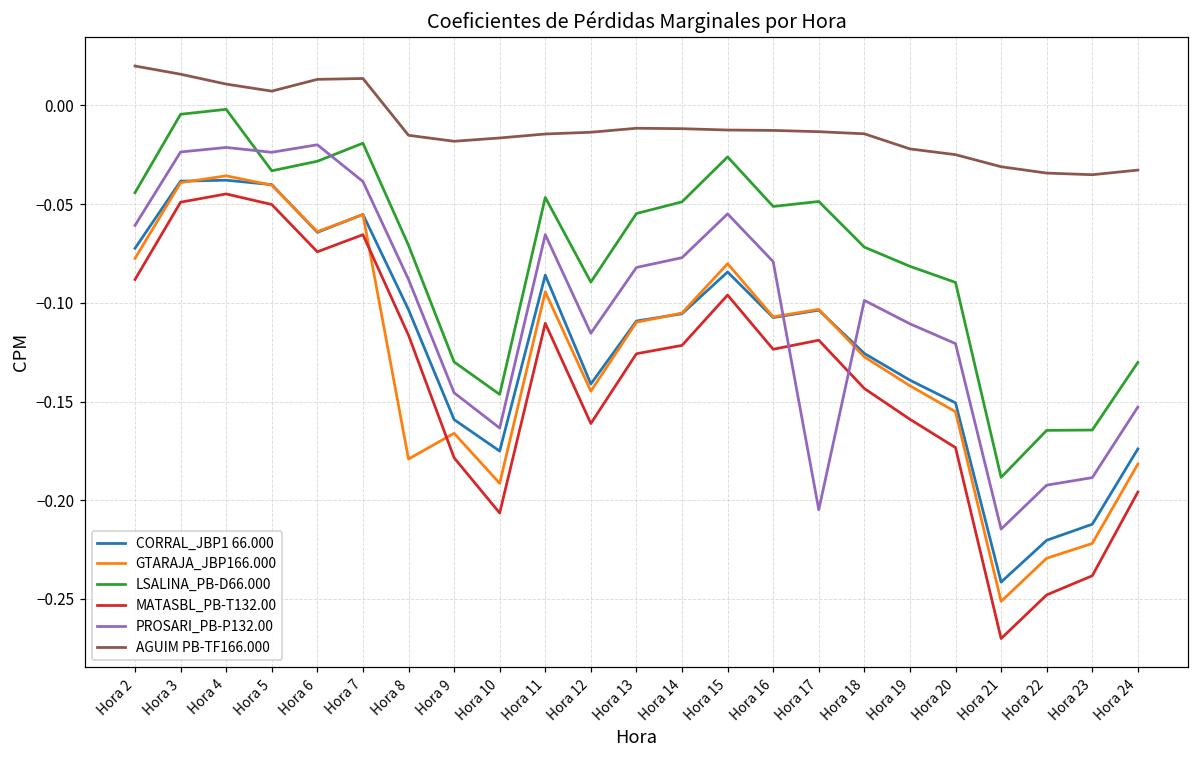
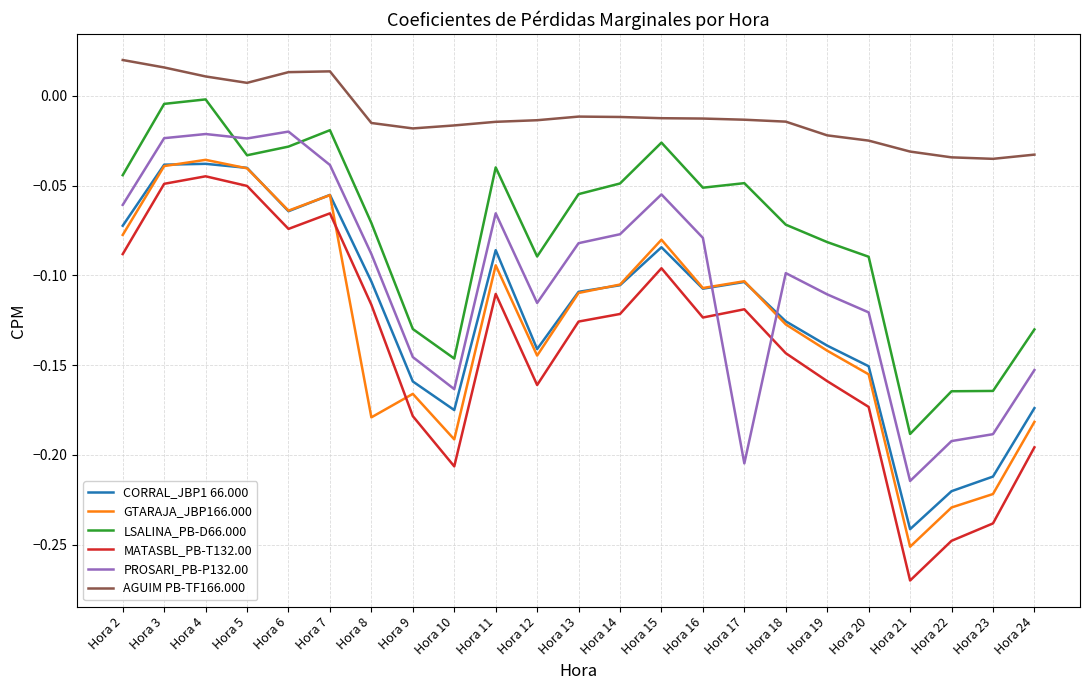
LSALINA_PB-D66.000, Hora 11: -0.047 -> -0.040
